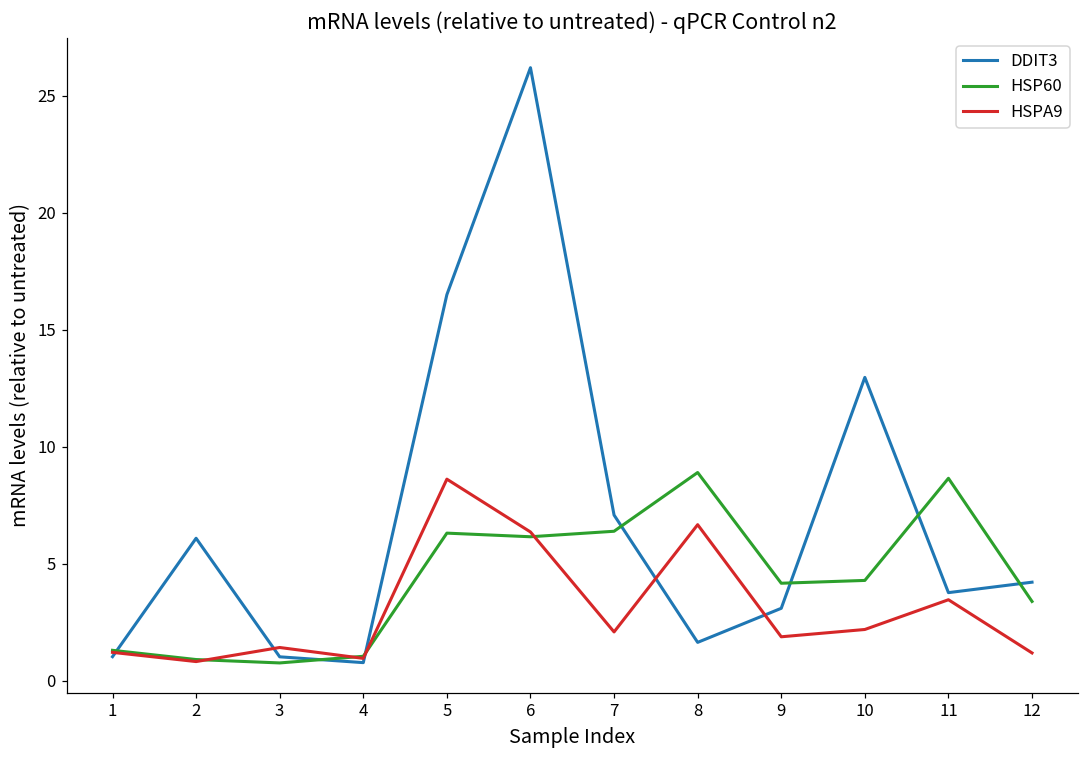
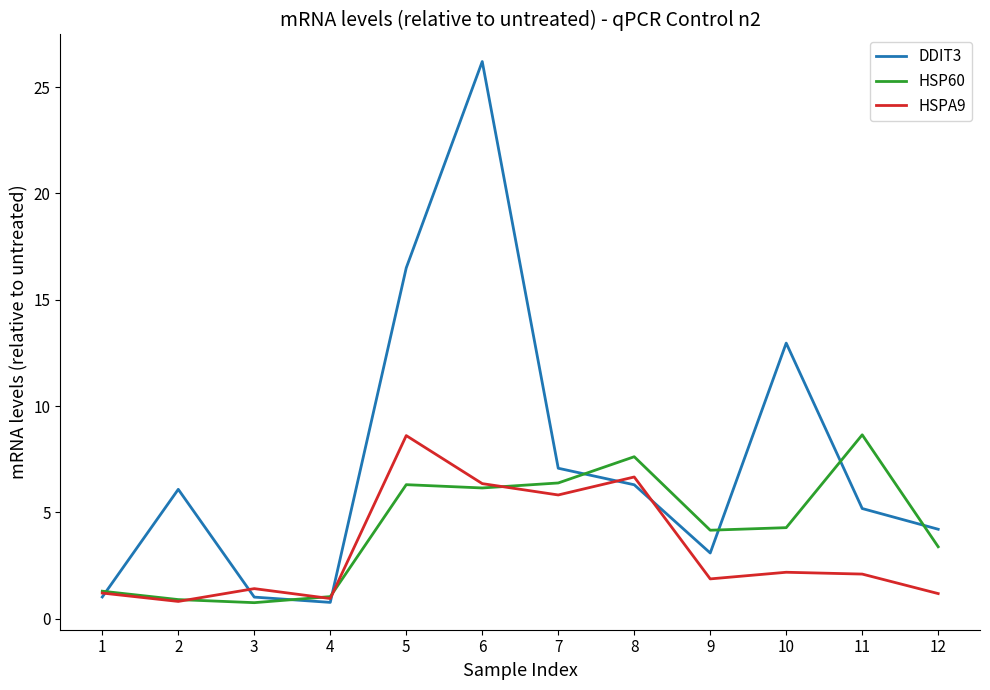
HSPA9, 7: 2.1 -> 5.8
DDIT3, 8: 1.6 -> 6.3
HSP60, 8: 8.9 -> 7.6
DDIT3, 11: 3.8 -> 5.2
HSPA9, 11: 3.5 -> 2.1
